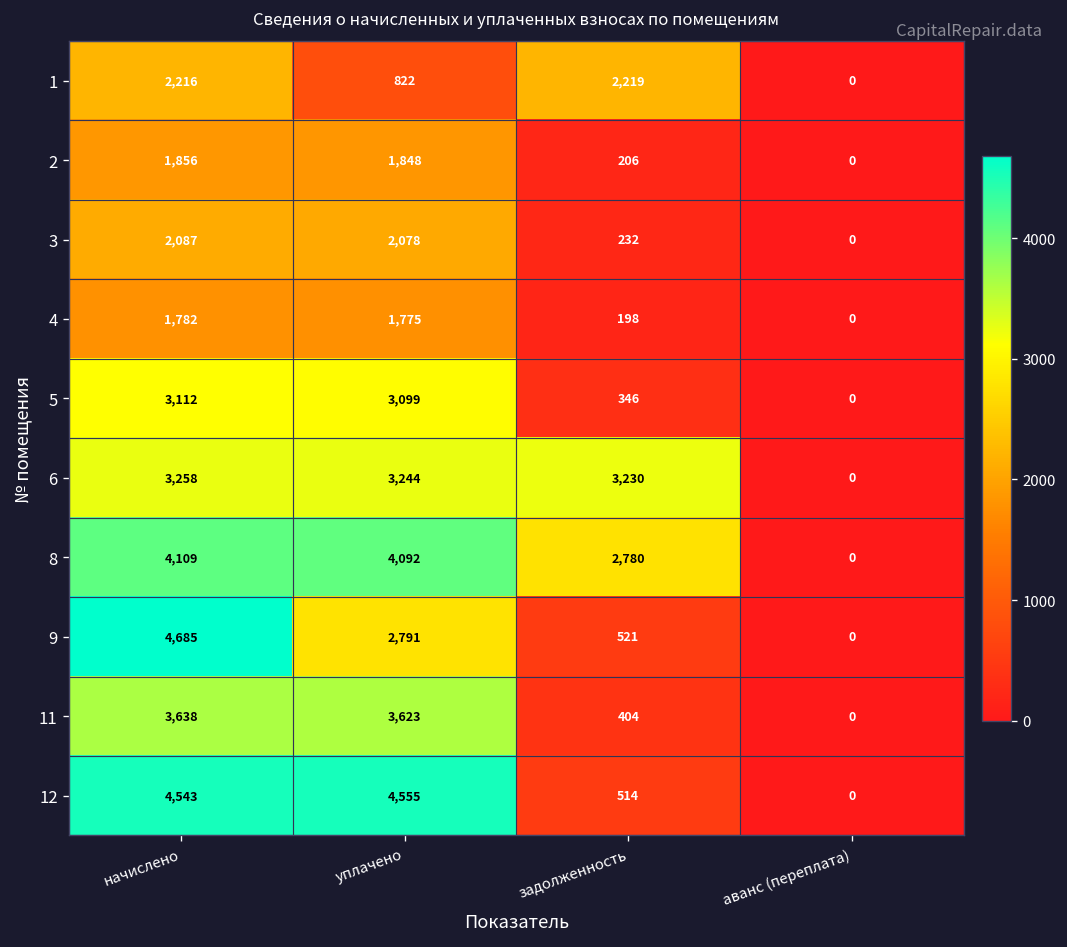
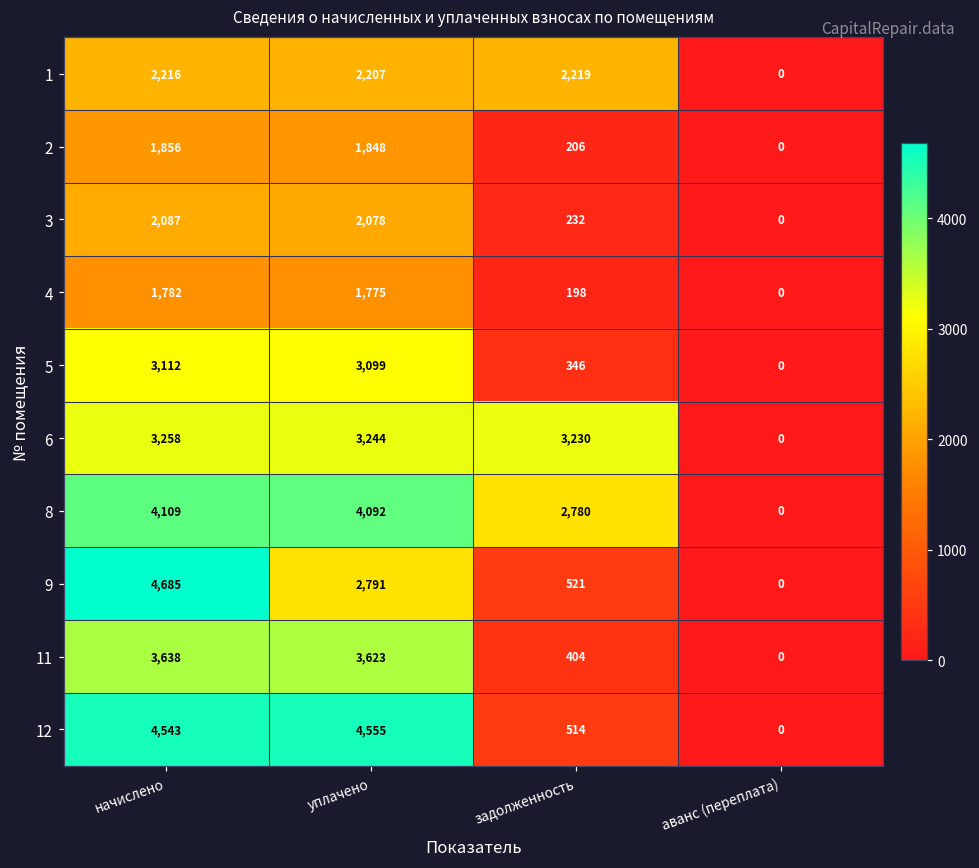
1, уплачено: 822 -> 2,207
